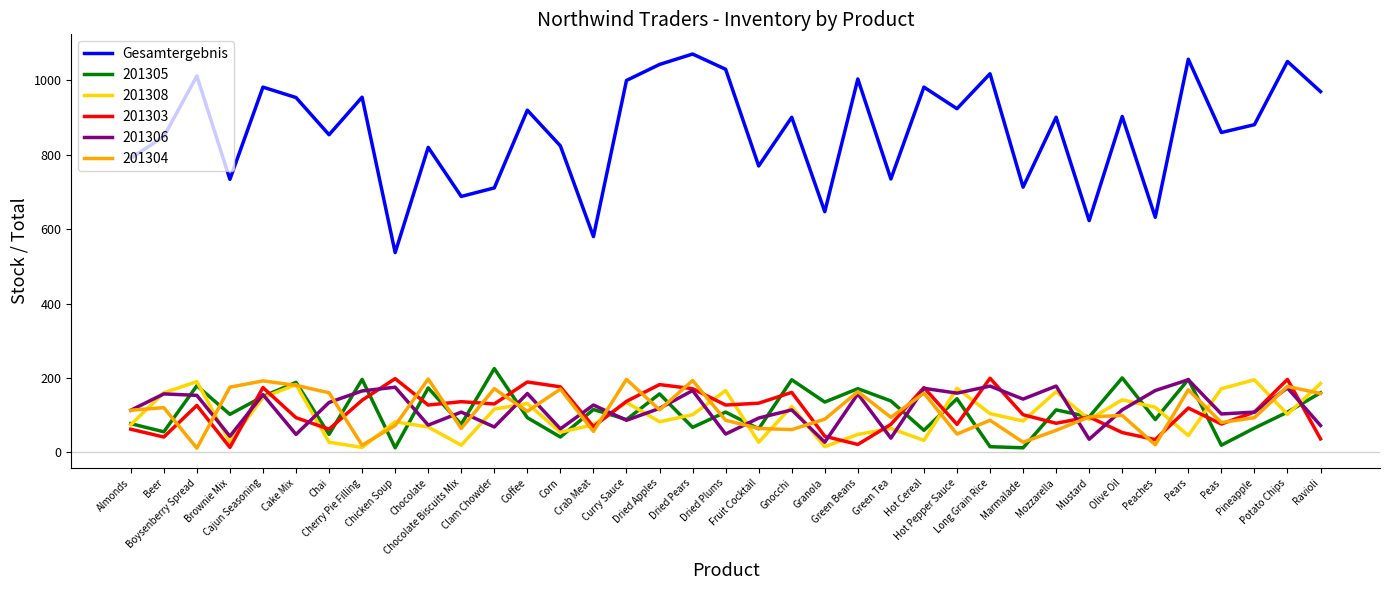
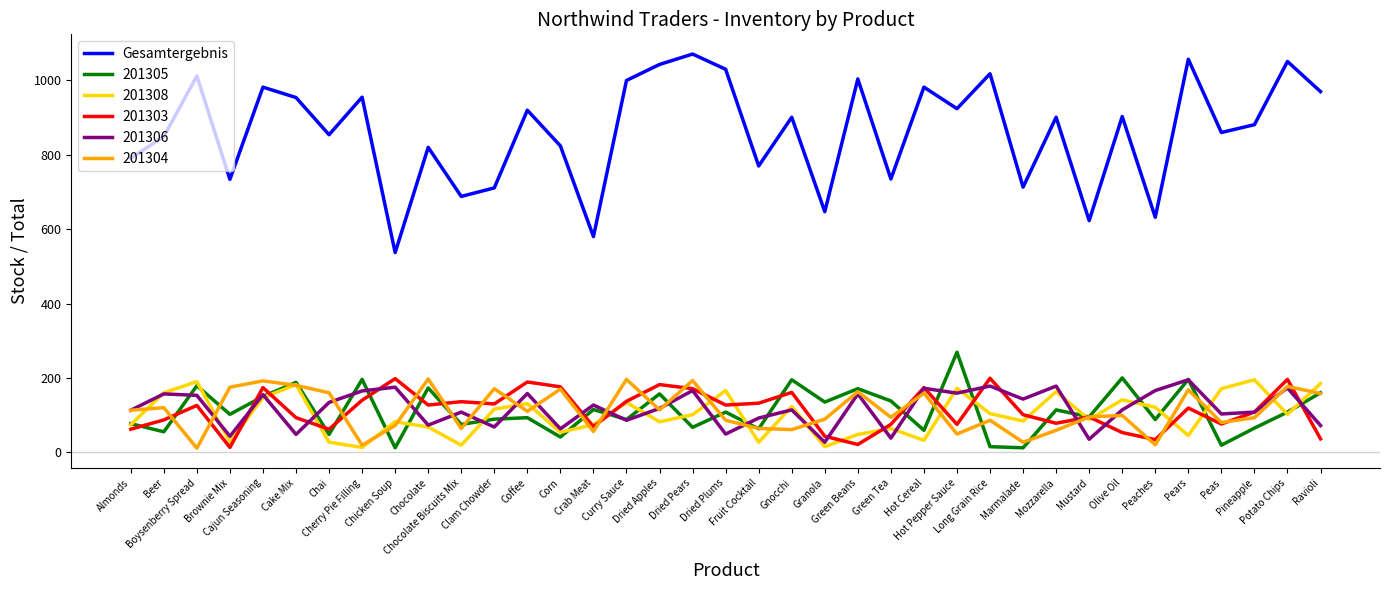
201303, Beer: 40 -> 90
201305, Clam Chowder: 230 -> 90
201305, Hot Pepper Sauce: 140 -> 270
